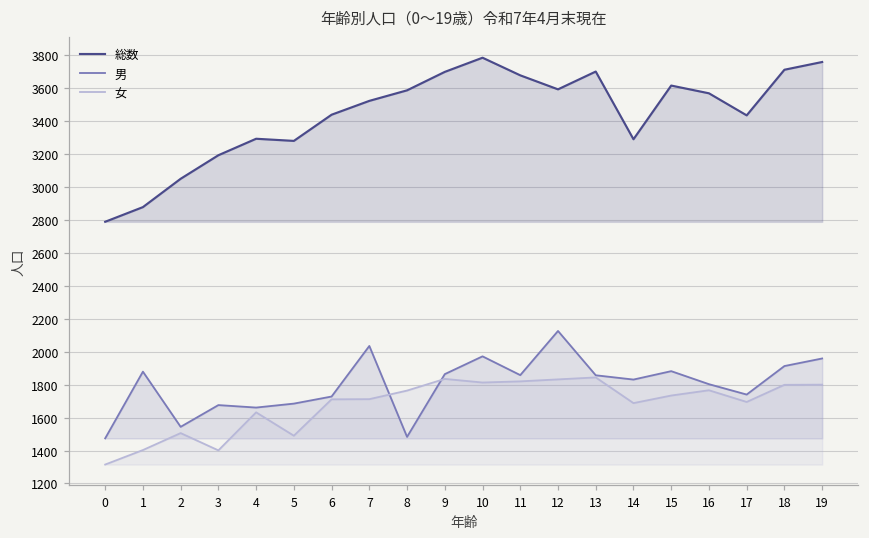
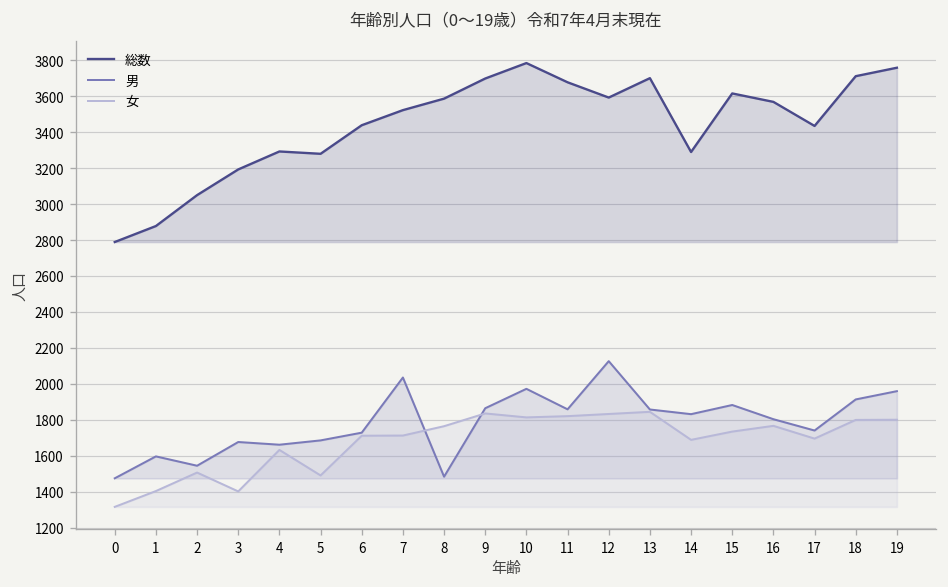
男, 1: 1880 -> 1600
